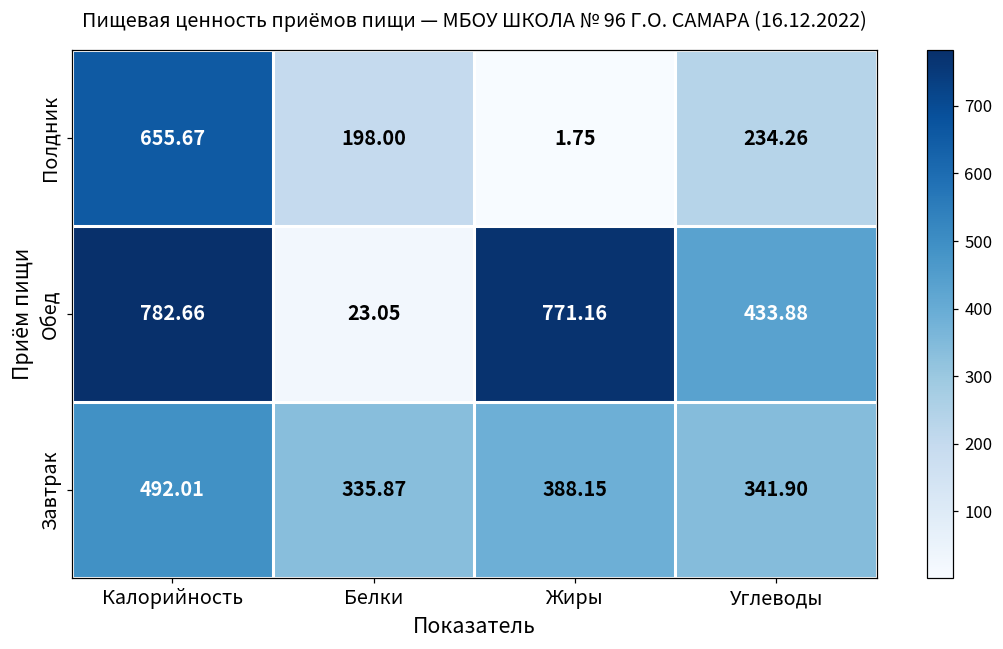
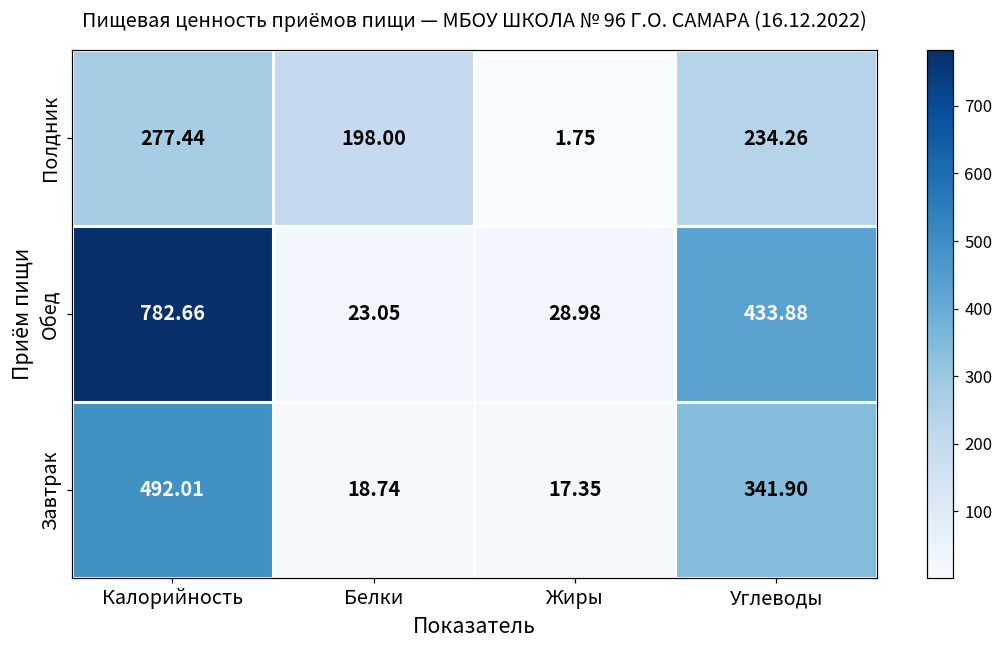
Полдник, Калорийность: 655.67 -> 277.44
Обед, Жиры: 771.16 -> 28.98
Завтрак, Белки: 335.87 -> 18.74
Завтрак, Жиры: 388.15 -> 17.35
